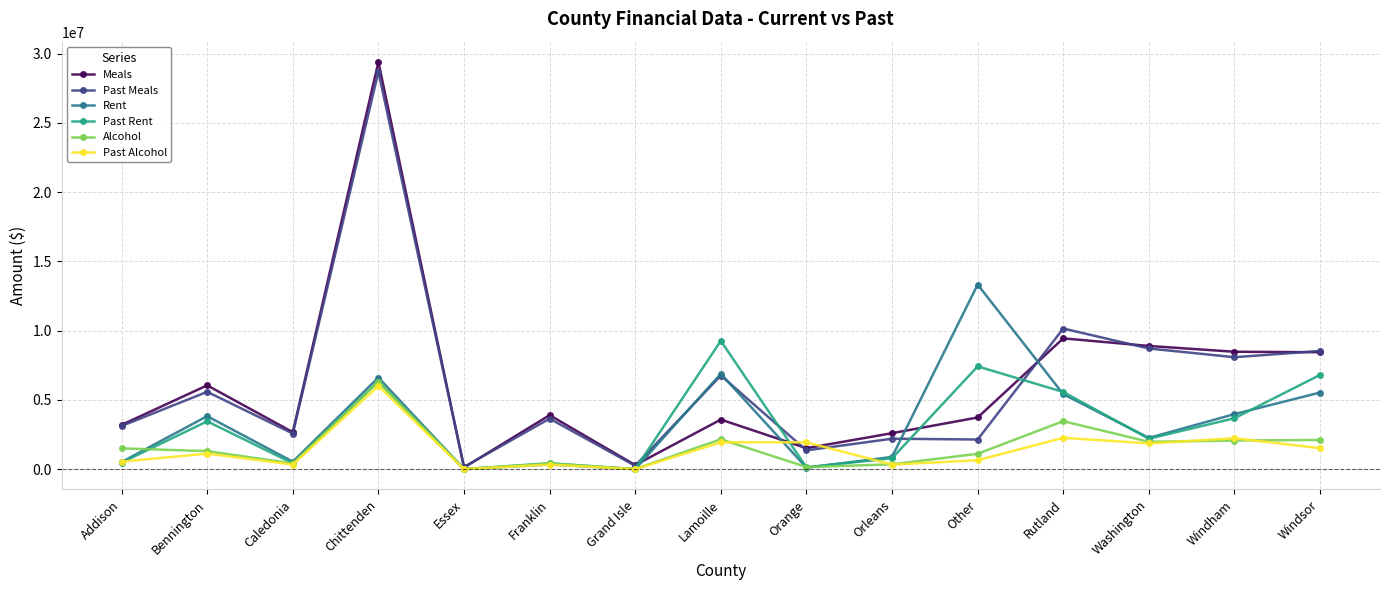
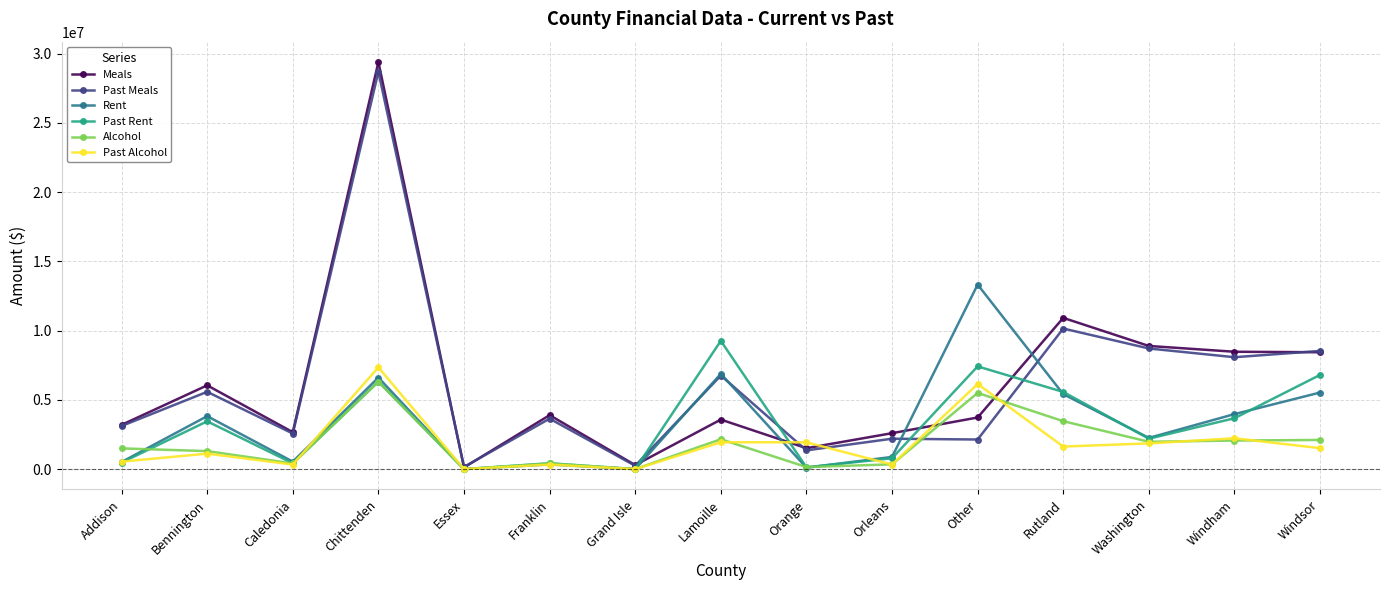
Past Alcohol, Chittenden: 6000000 -> 7300000
Alcohol, Other: 1100000 -> 5500000
Past Alcohol, Other: 600000 -> 6100000
Meals, Rutland: 9400000 -> 10900000
Past Alcohol, Rutland: 2300000 -> 1600000
